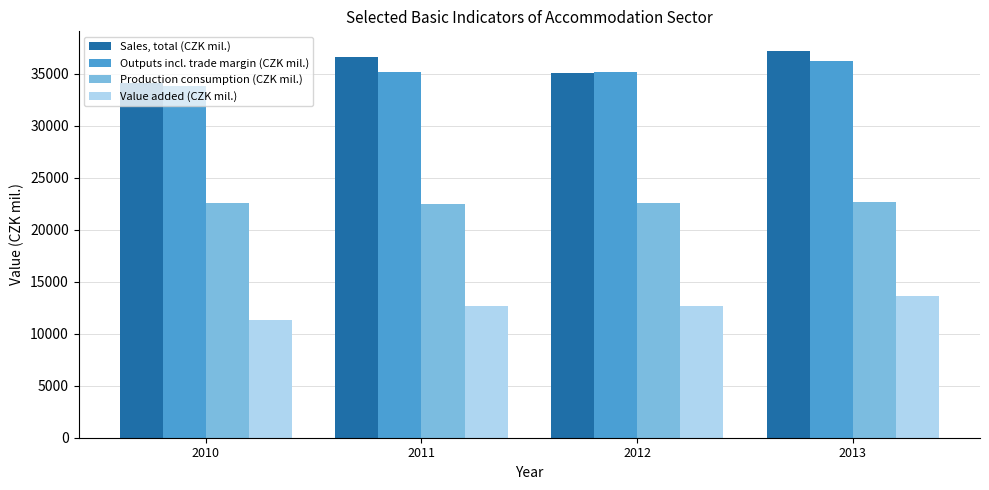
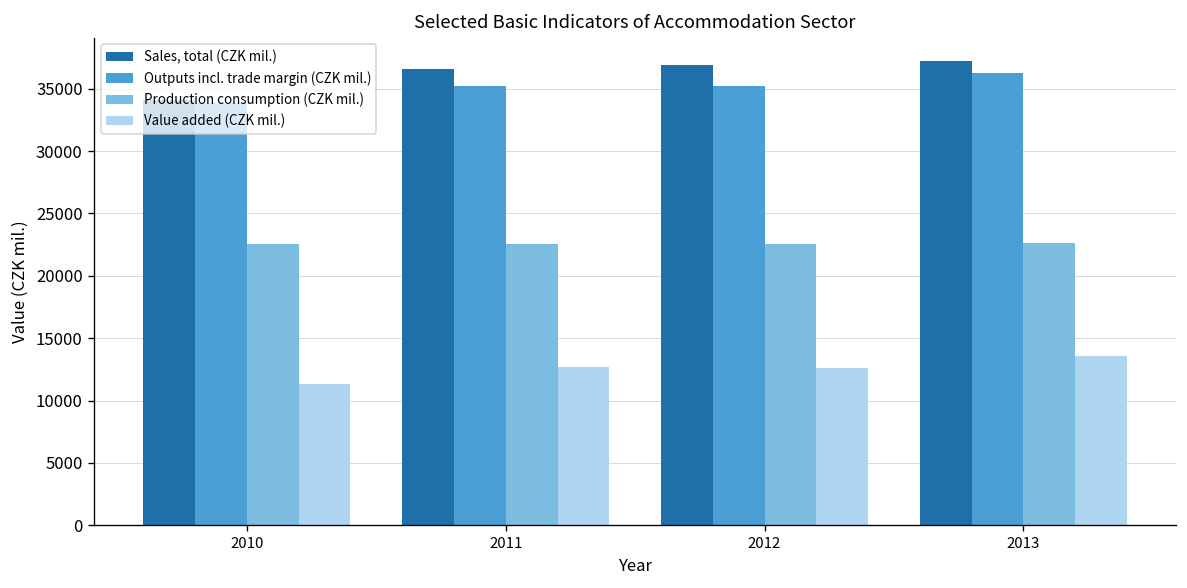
Sales, total (CZK mil.), 2012: 35100 -> 36900
